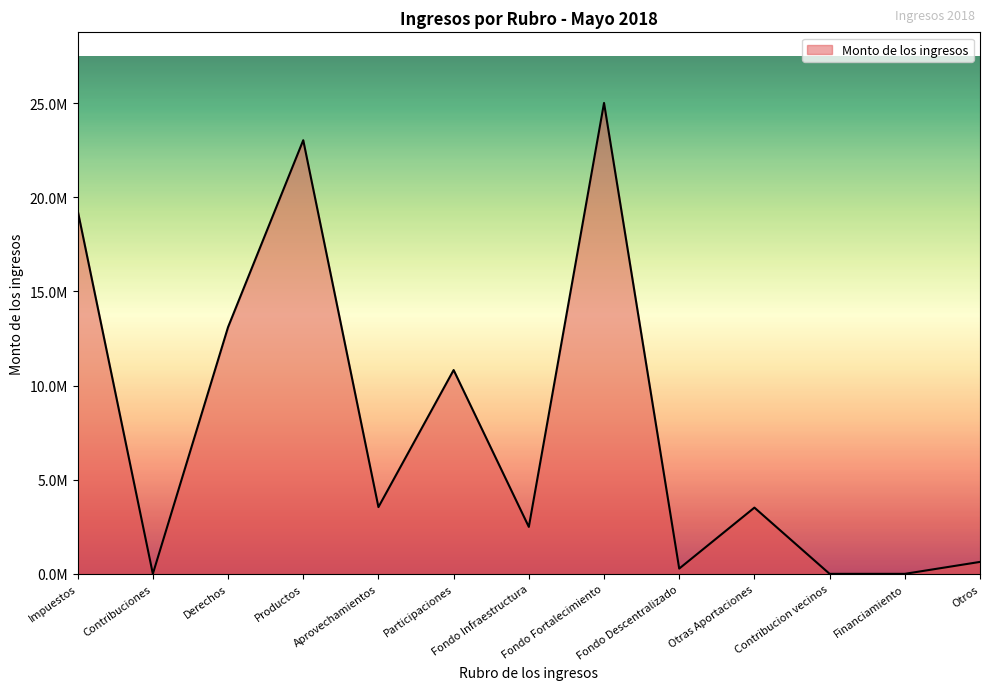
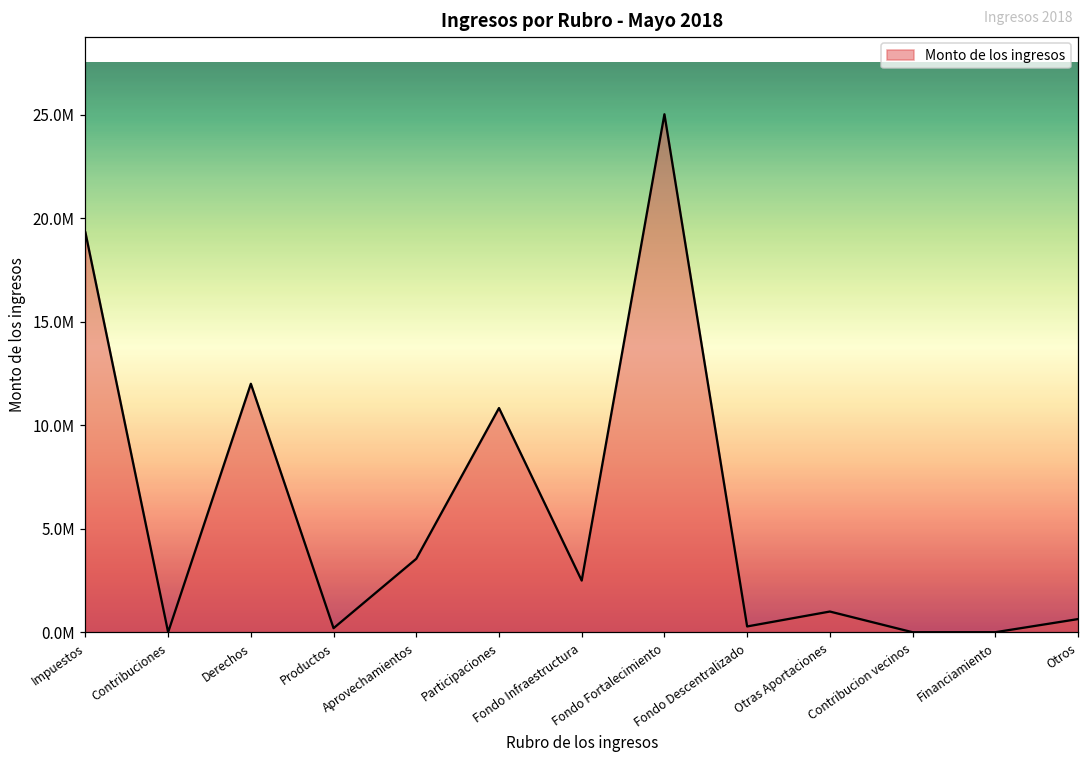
Derechos: 13100000 -> 12000000
Productos: 23000000 -> 200000
Otras Aportaciones: 3500000 -> 1000000
